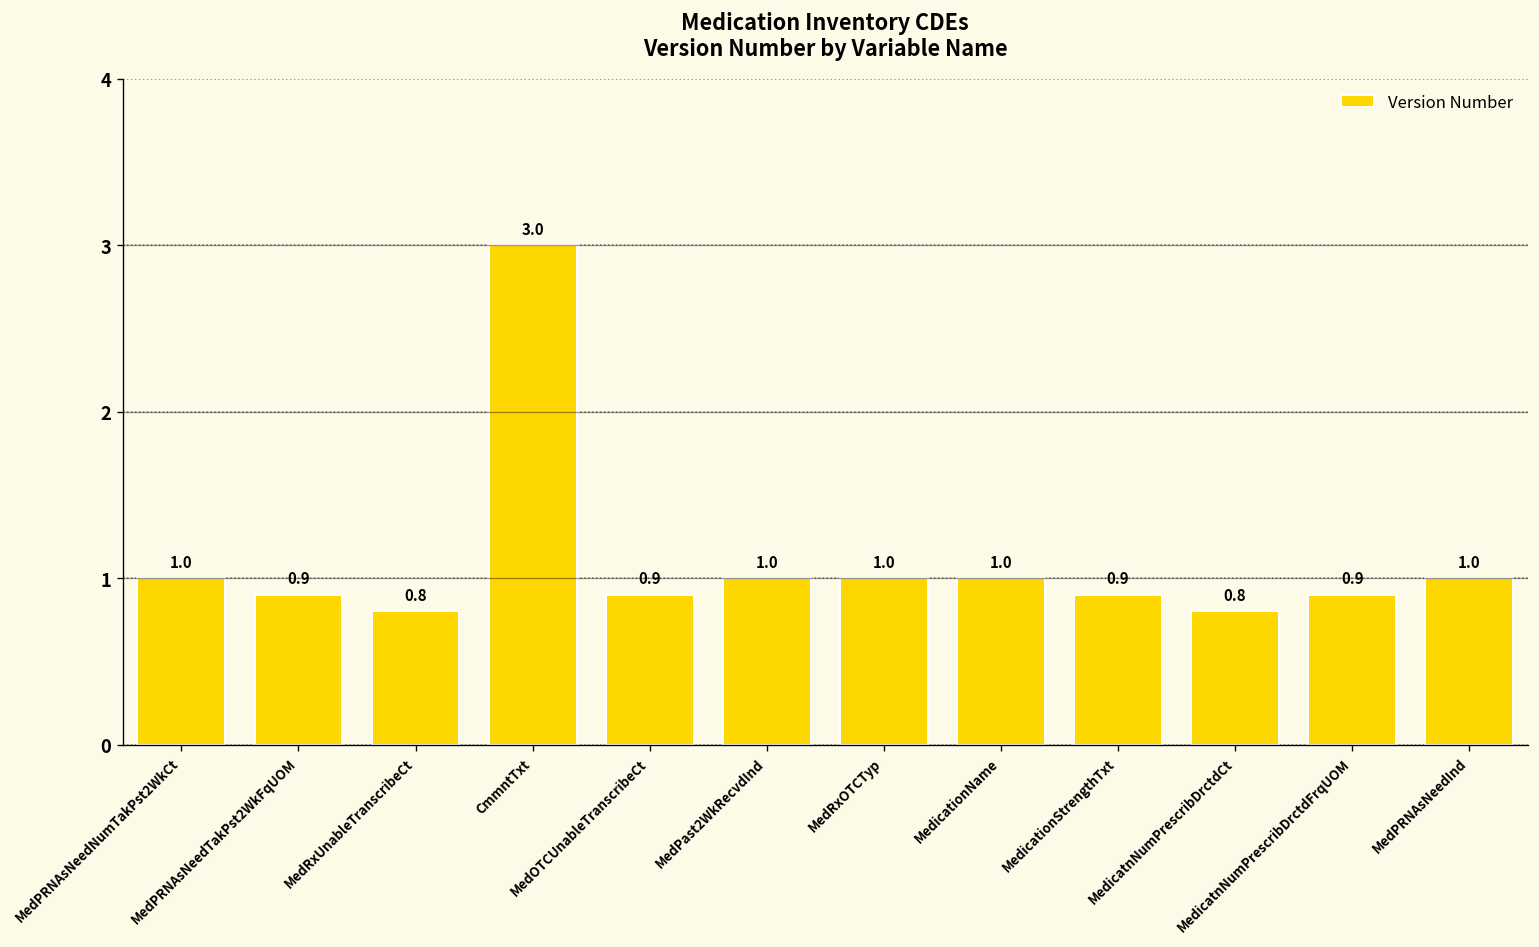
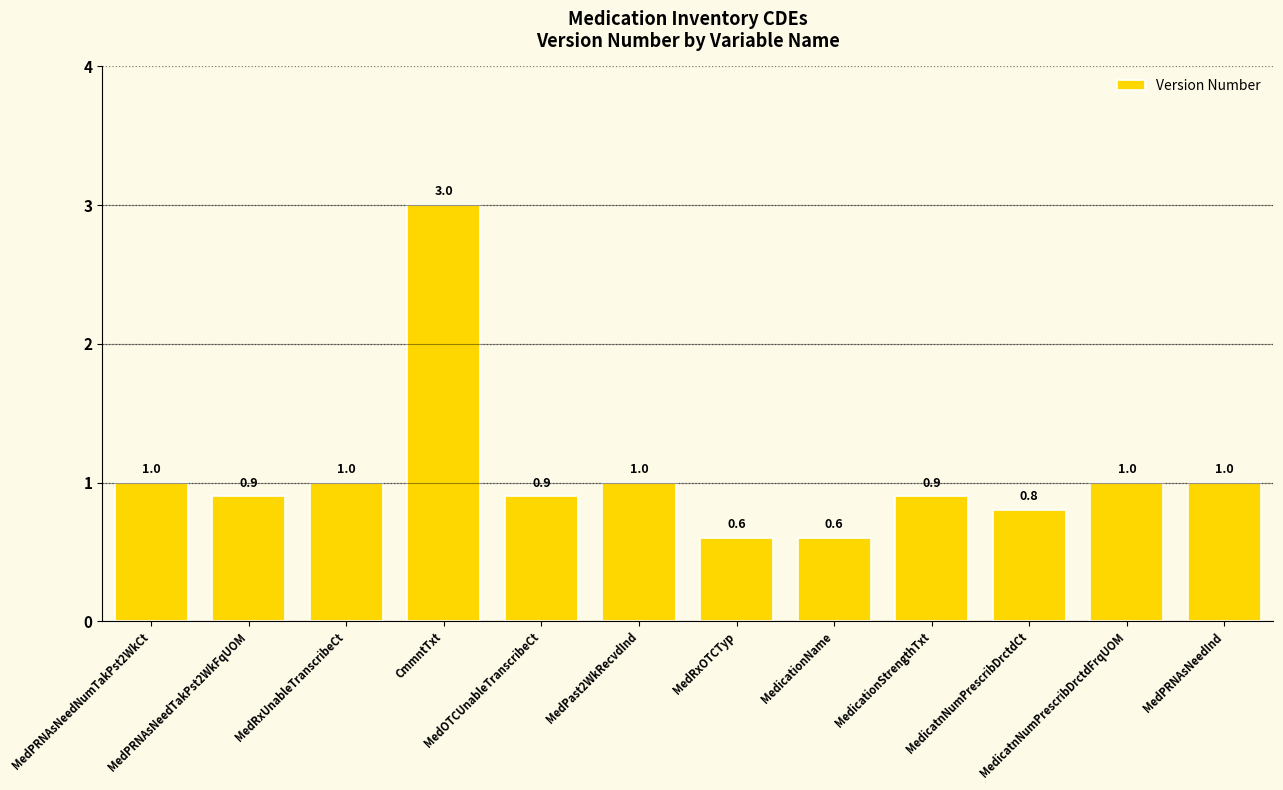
MedRxUnableTranscribeCt: 0.8 -> 1.0
MedRxOTCTyp: 1.0 -> 0.6
MedicationName: 1.0 -> 0.6
MedicatnNumPrescribDrctdFrqUOM: 0.9 -> 1.0
